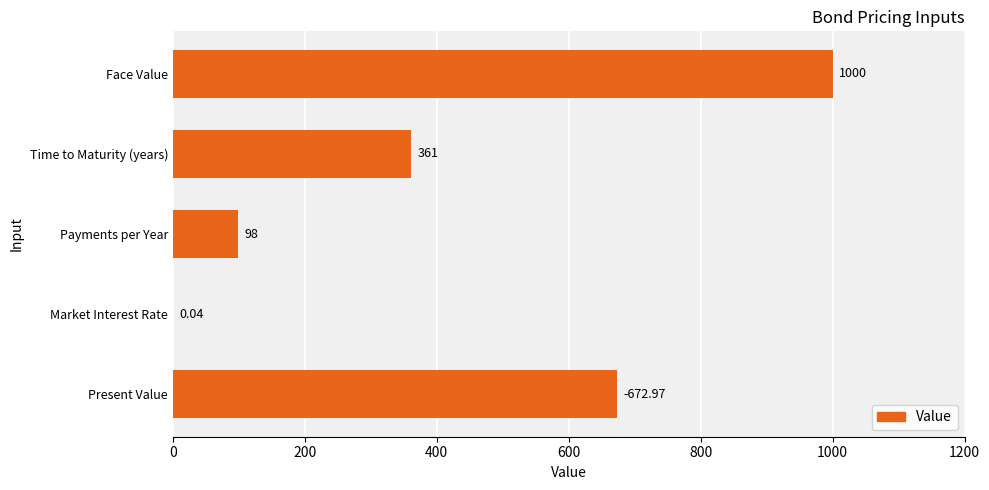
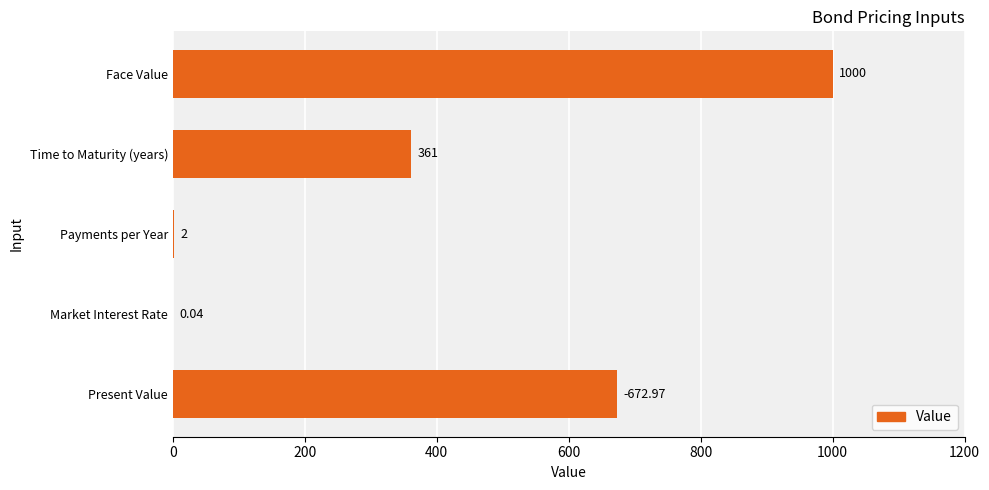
Payments per Year: 98 -> 2
